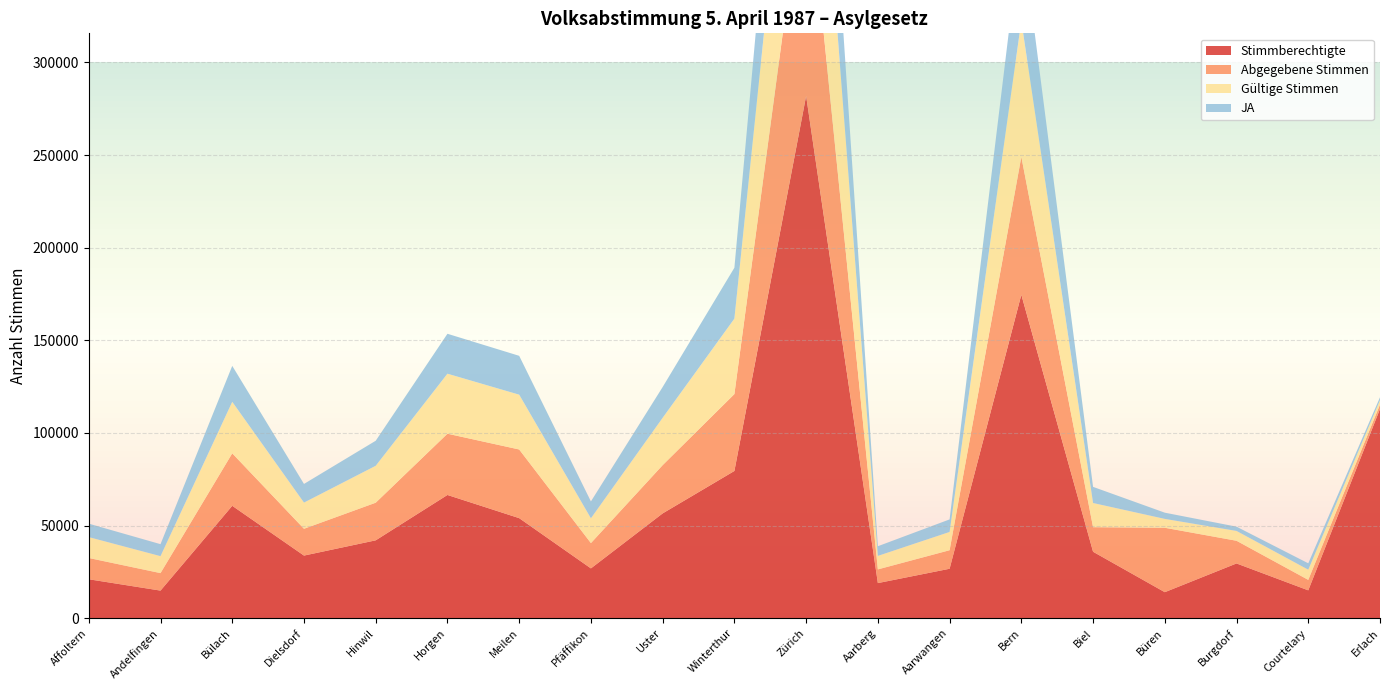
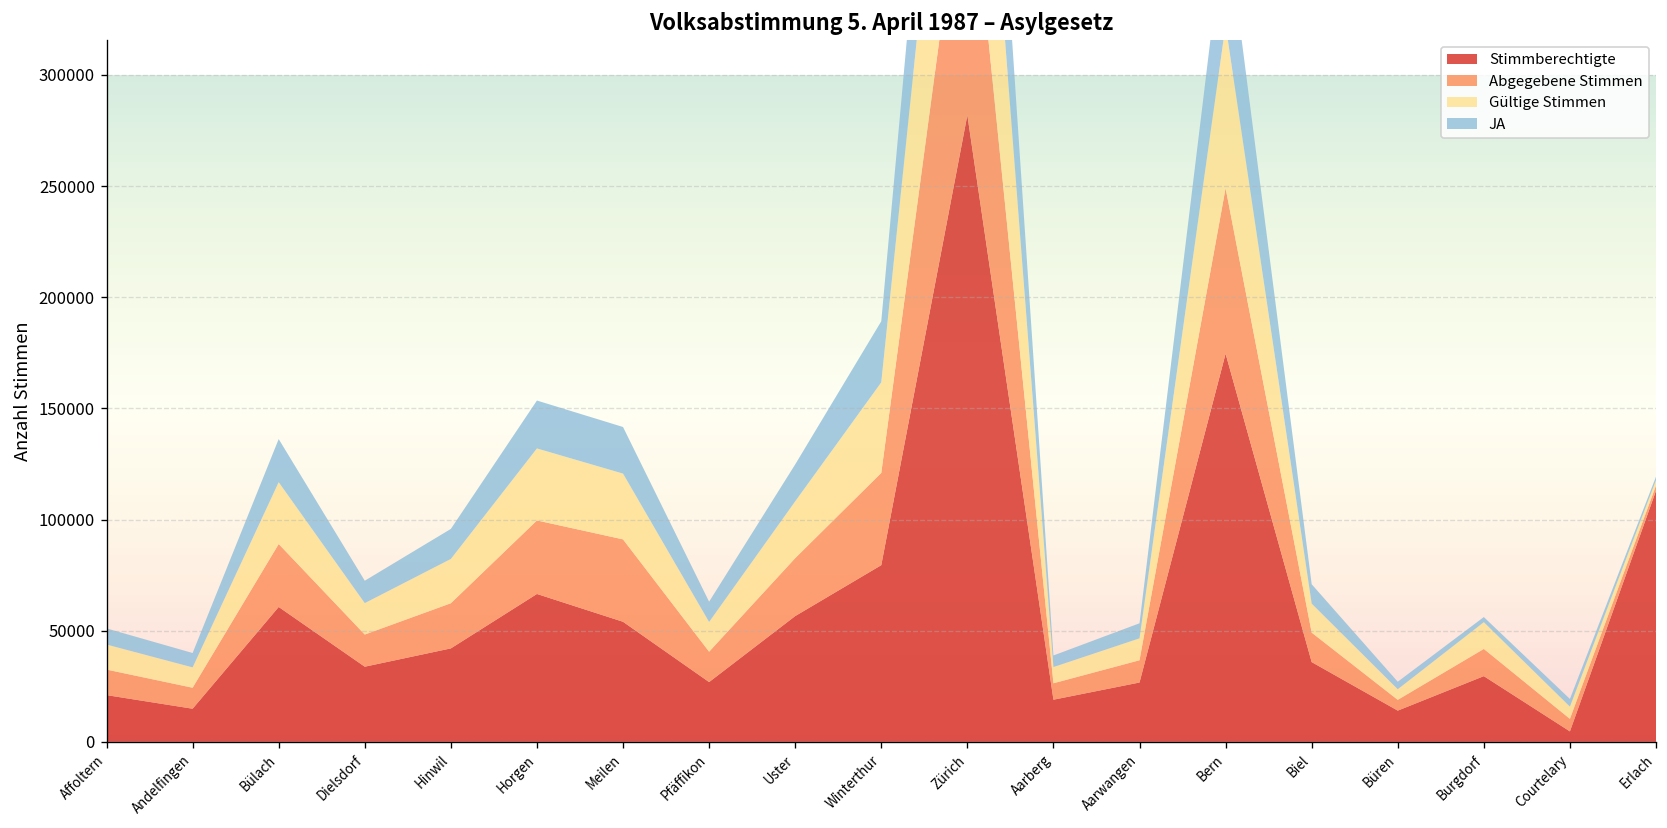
Abgegebene Stimmen, Büren: 35000 -> 5000
Gültige Stimmen, Burgdorf: 5000 -> 12000
Stimmberechtigte, Courtelary: 15000 -> 5000
